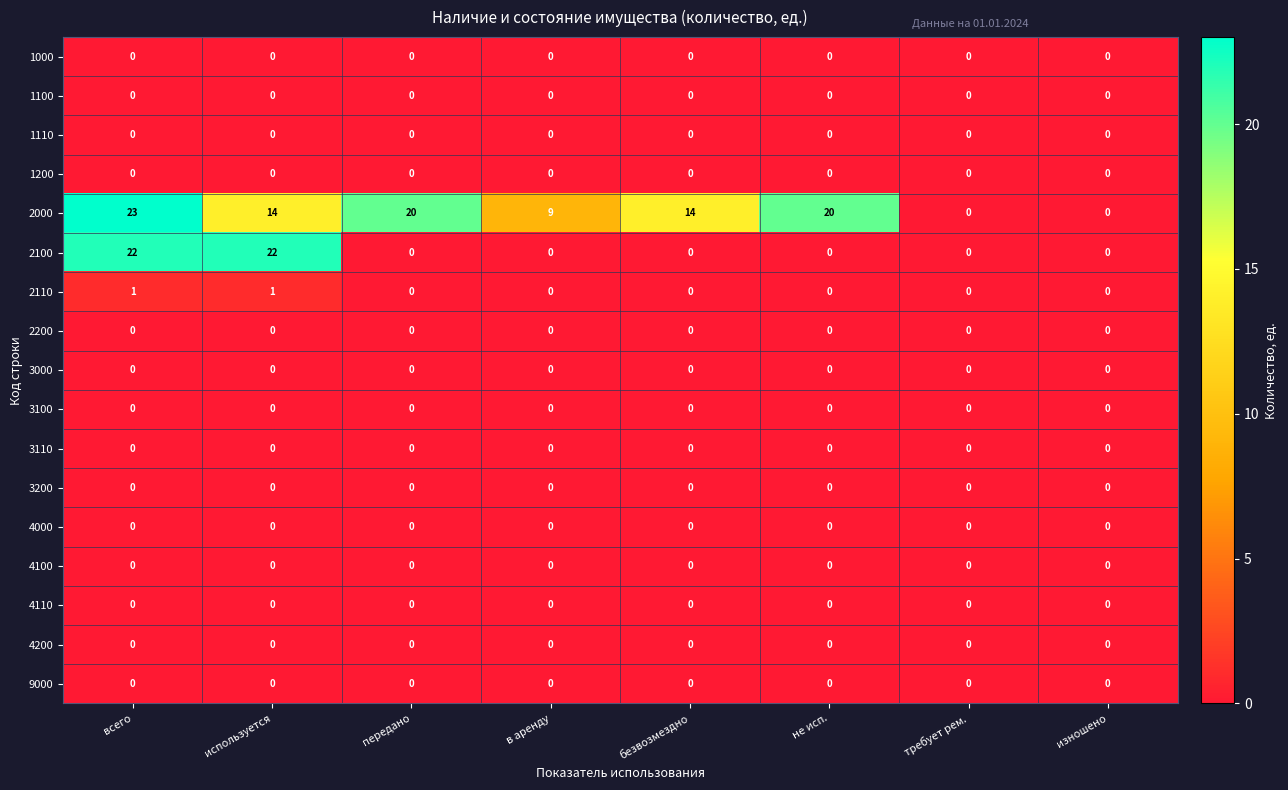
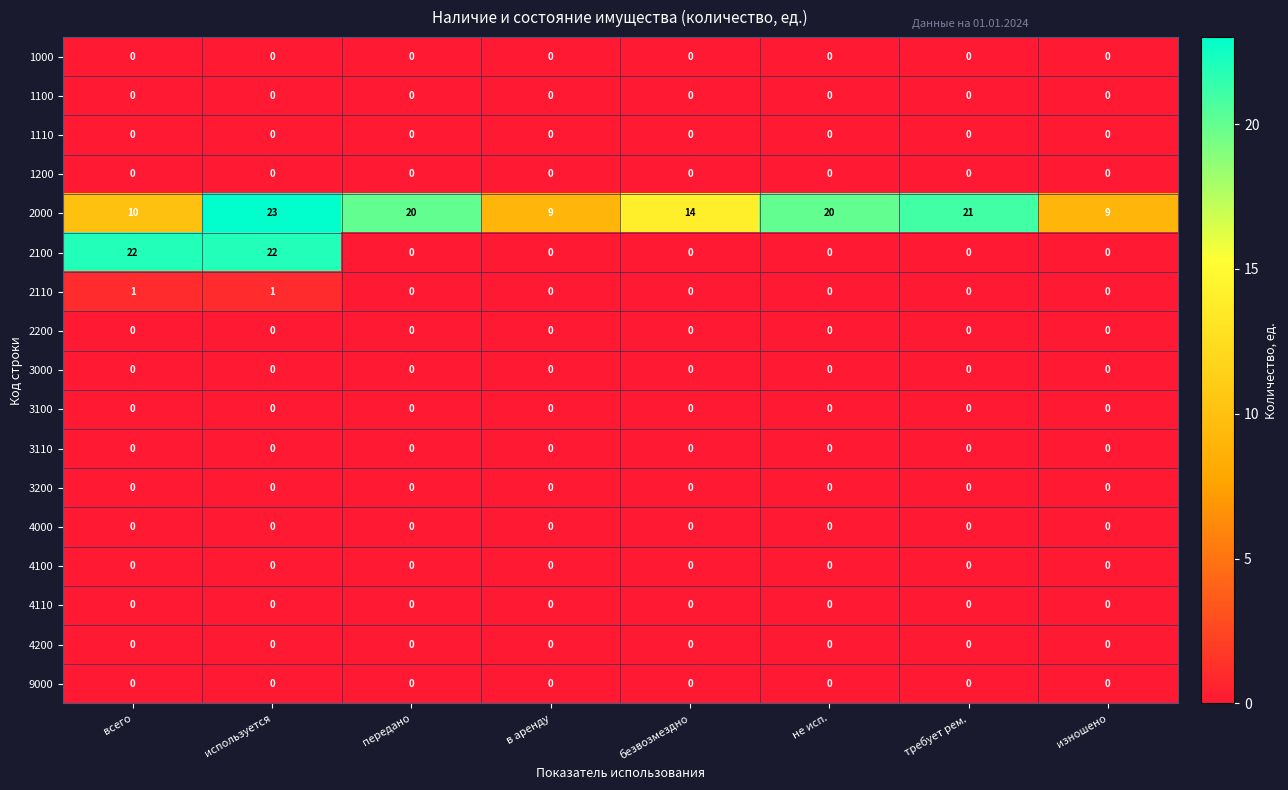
2000, всего: 23 -> 10
2000, используется: 14 -> 23
2000, требует рем.: 0 -> 21
2000, изношено: 0 -> 9
